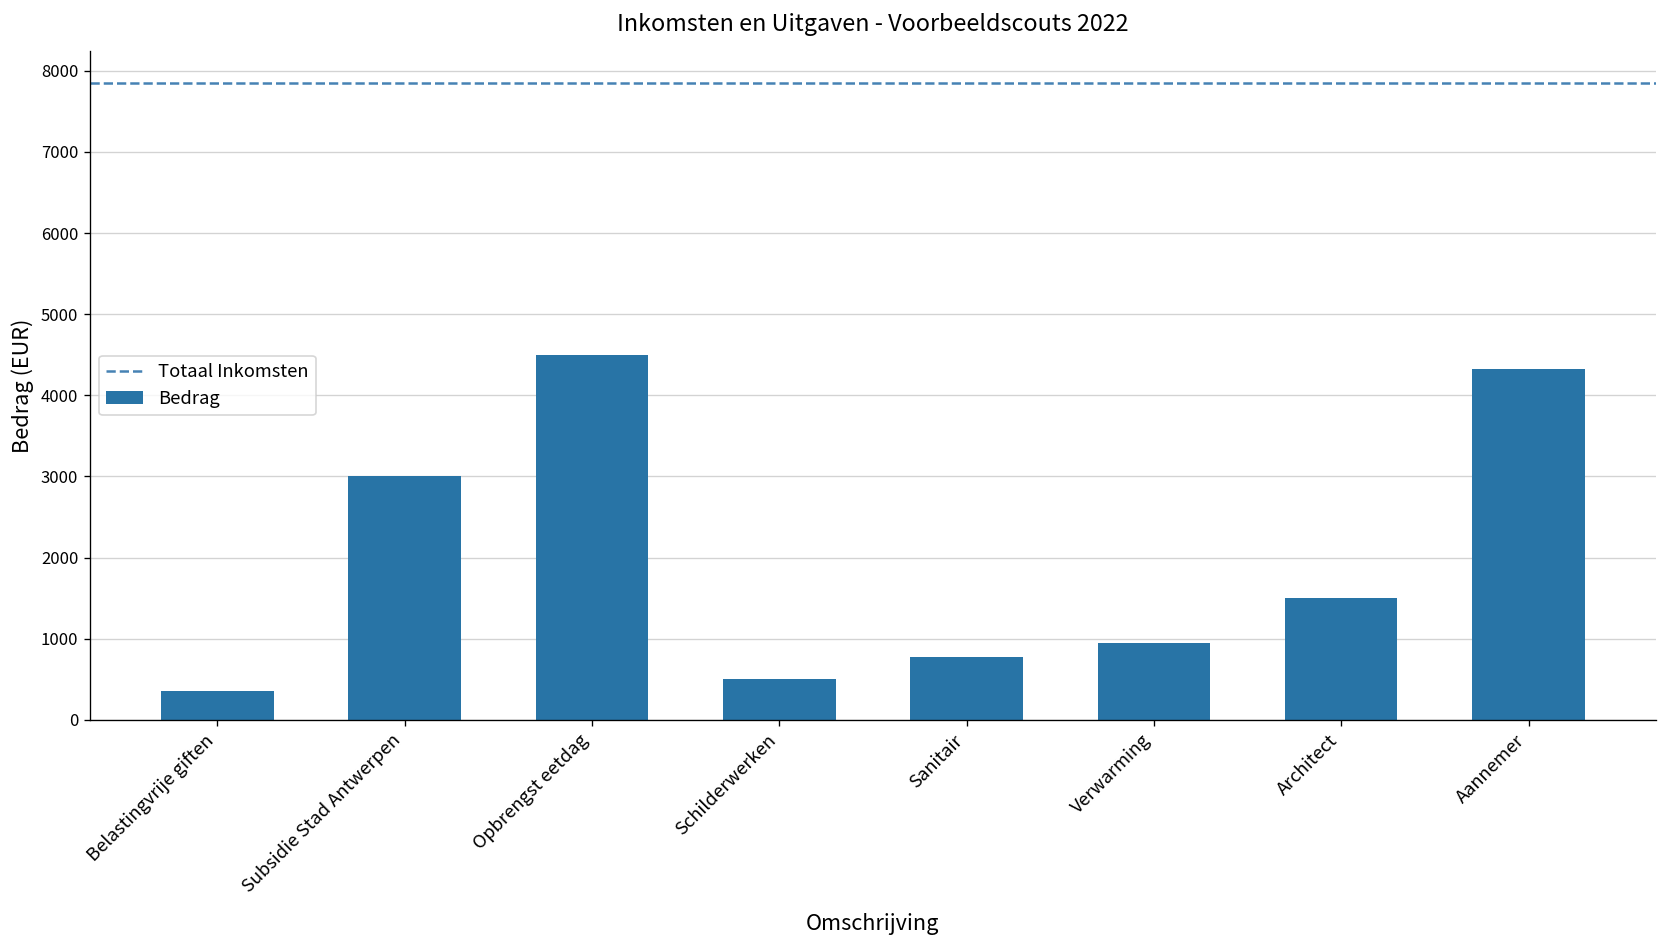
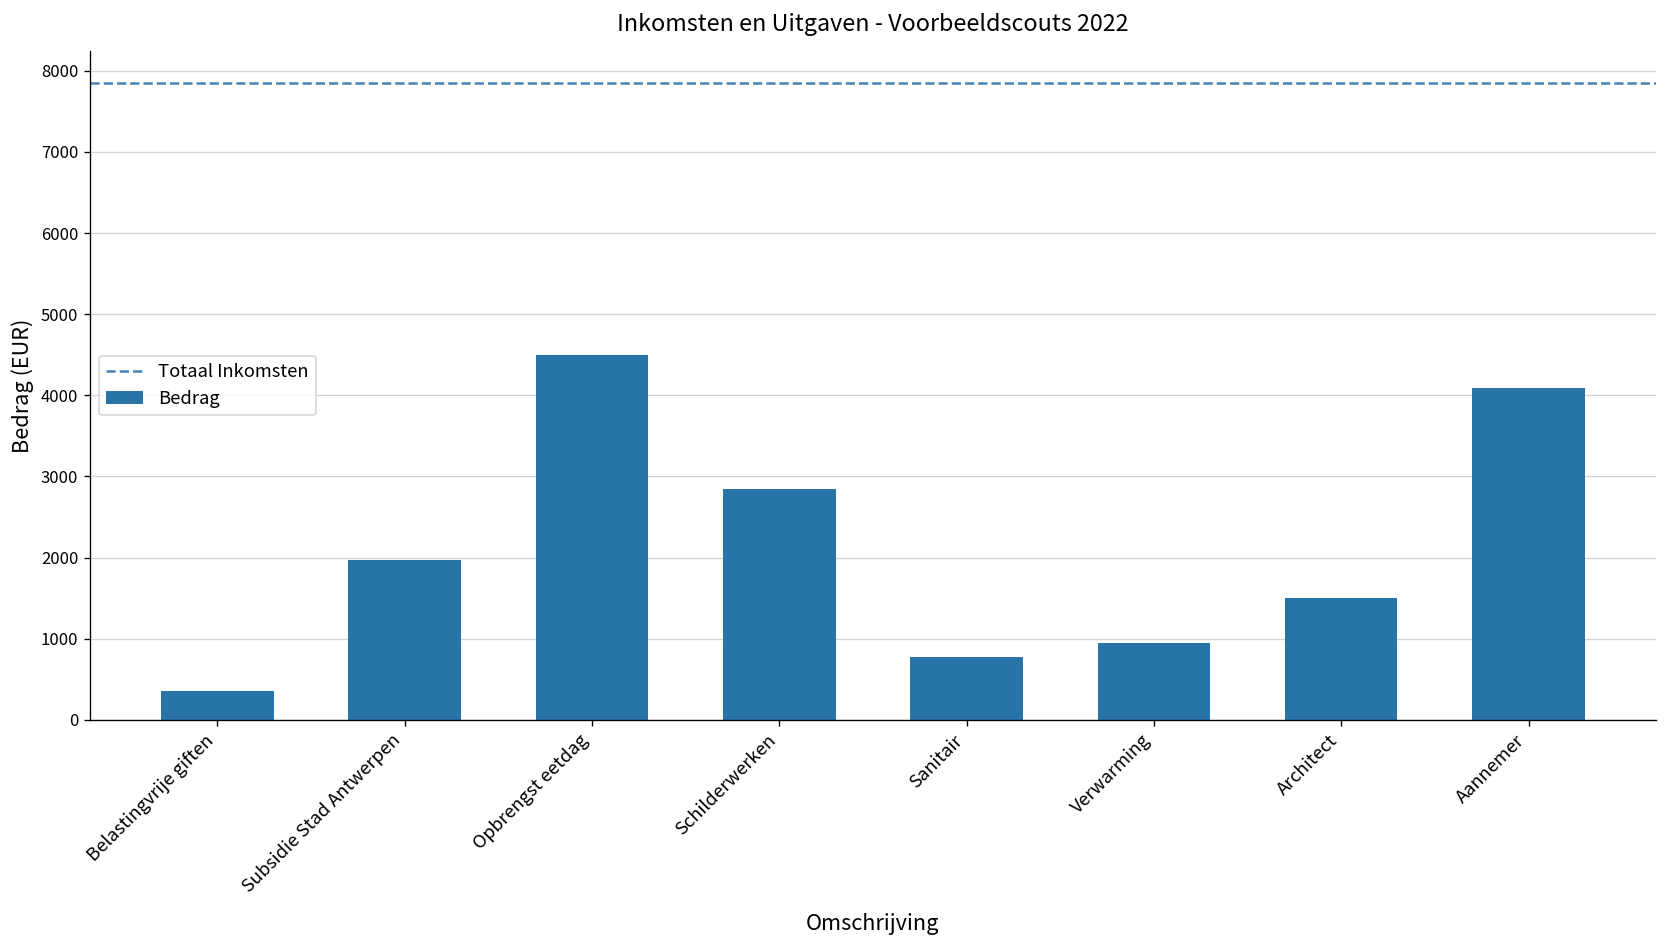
Subsidie Stad Antwerpen: 3000 -> 2000
Schilderwerken: 500 -> 2800
Aannemer: 4300 -> 4100
